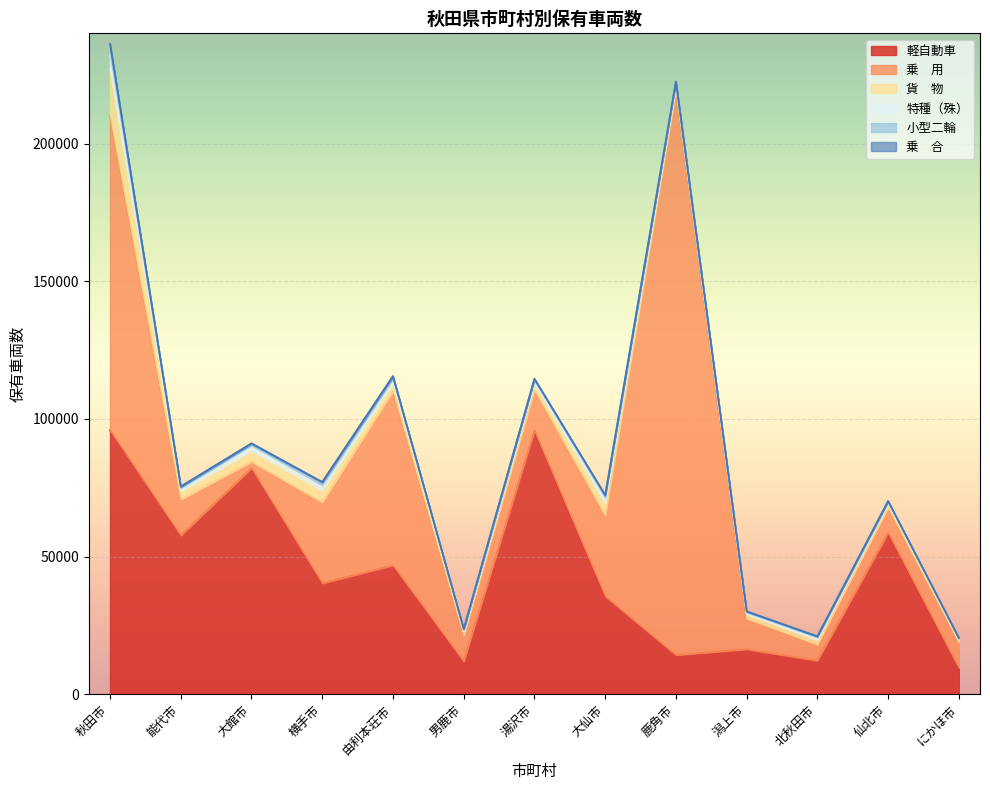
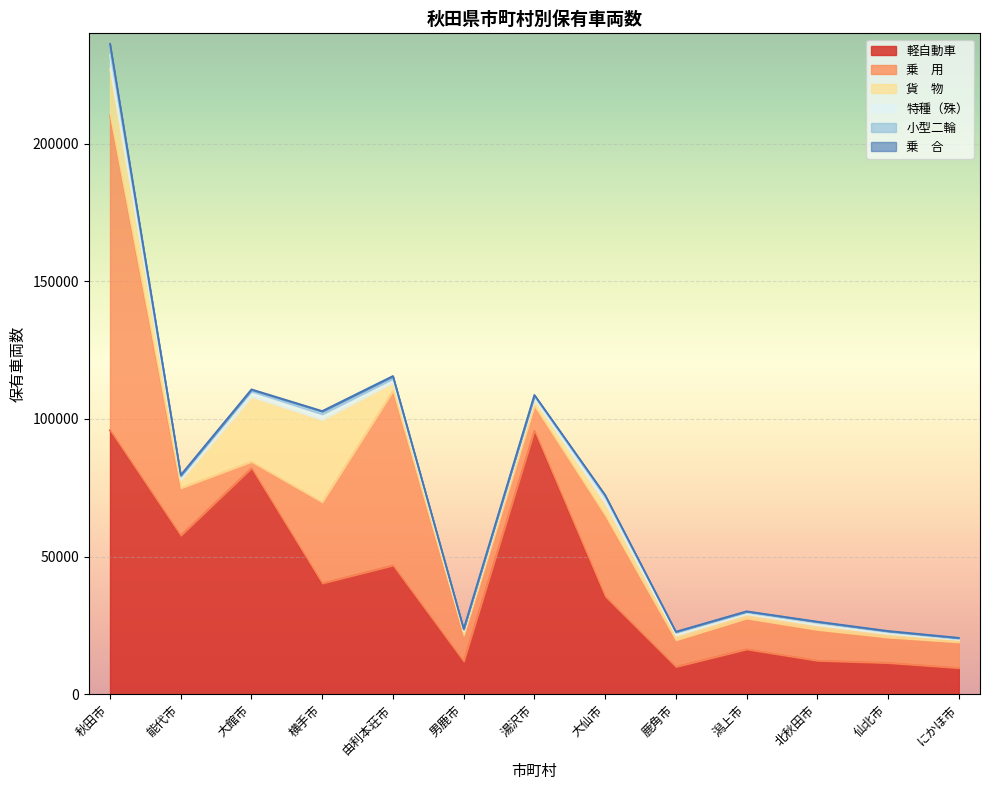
乗 用, 能代市: 13000 -> 17000
貨 物, 大館市: 4000 -> 24000
貨 物, 横手市: 4000 -> 30000
乗 用, 湯沢市: 15000 -> 9000
軽自動車, 鹿角市: 14000 -> 10000
乗 用, 鹿角市: 205000 -> 10000
乗 用, 北秋田市: 6000 -> 11000
軽自動車, 仙北市: 59000 -> 11000
